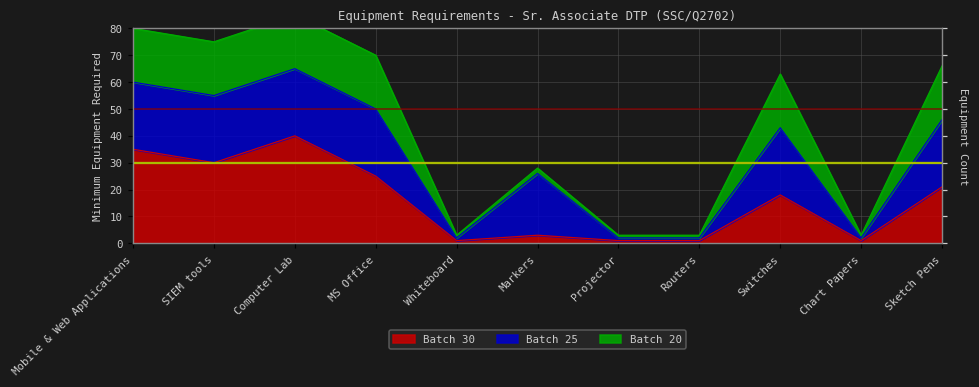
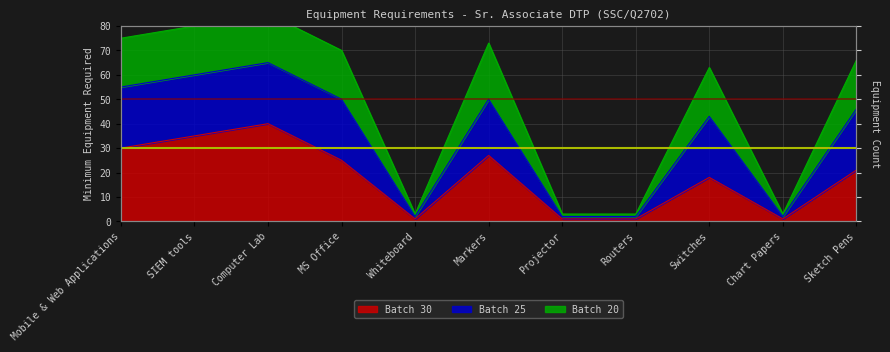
Batch 30, Mobile & Web Applications: 35 -> 30
Batch 30, SIEM tools: 30 -> 35
Batch 30, Markers: 3 -> 27
Batch 20, Markers: 2 -> 23
